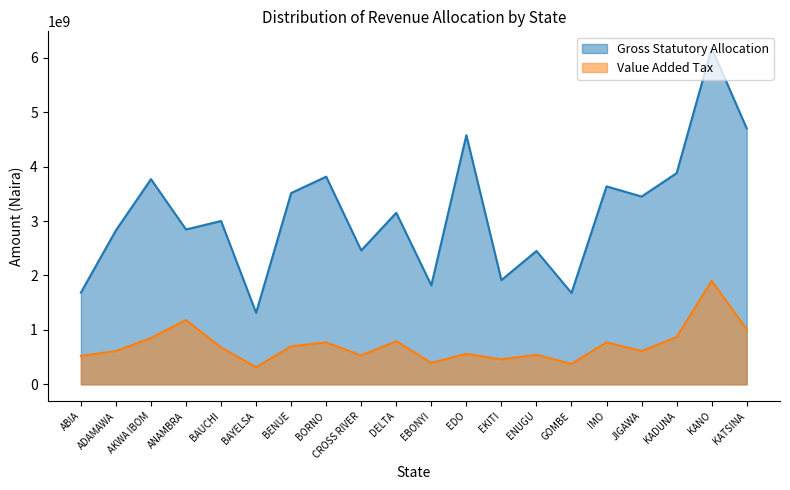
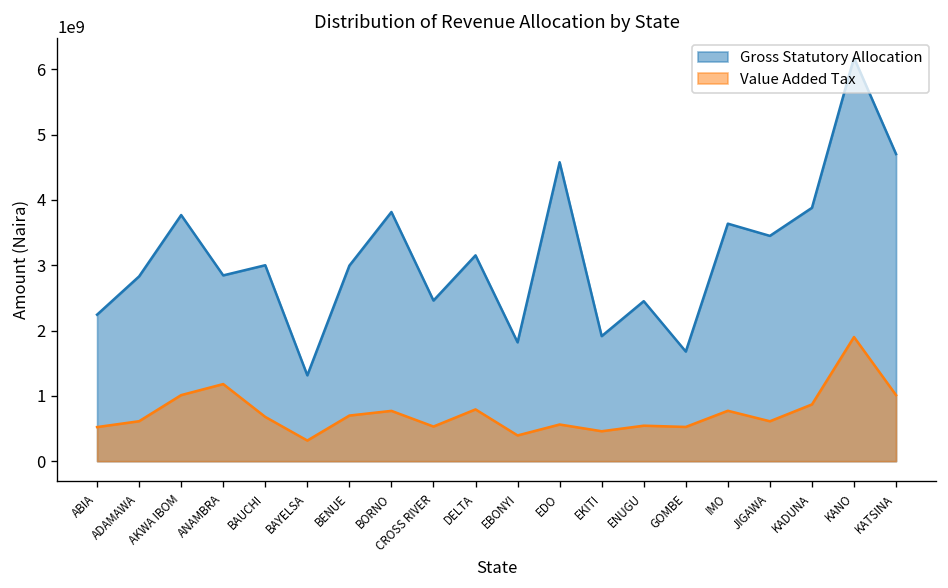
Gross Statutory Allocation, ABIA: 1700000000 -> 2200000000
Value Added Tax, AKWA IBOM: 900000000 -> 1000000000
Gross Statutory Allocation, BENUE: 3500000000 -> 3000000000
Value Added Tax, GOMBE: 400000000 -> 500000000
